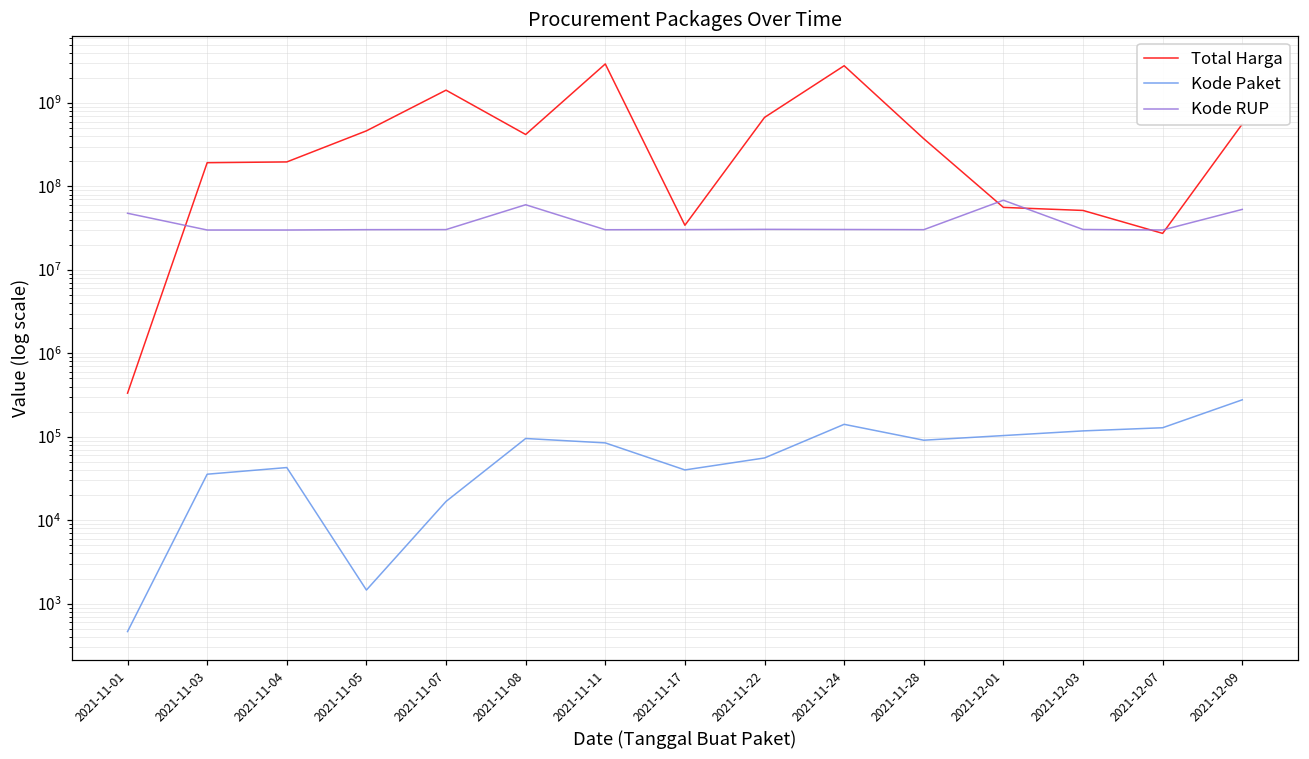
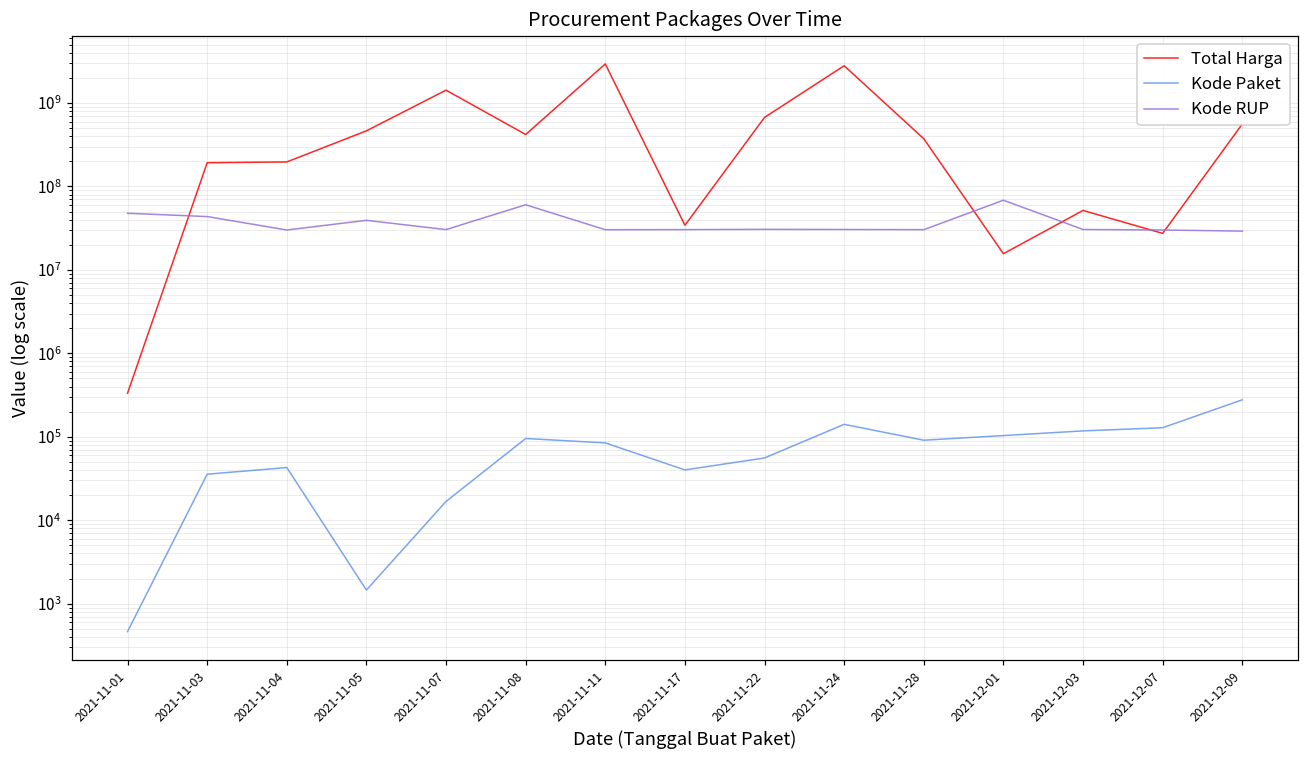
Kode RUP, 2021-11-03: 30000000 -> 40000000
Kode RUP, 2021-11-05: 30000000 -> 40000000
Total Harga, 2021-12-01: 60000000 -> 16000000
Kode RUP, 2021-12-09: 50000000 -> 29000000
